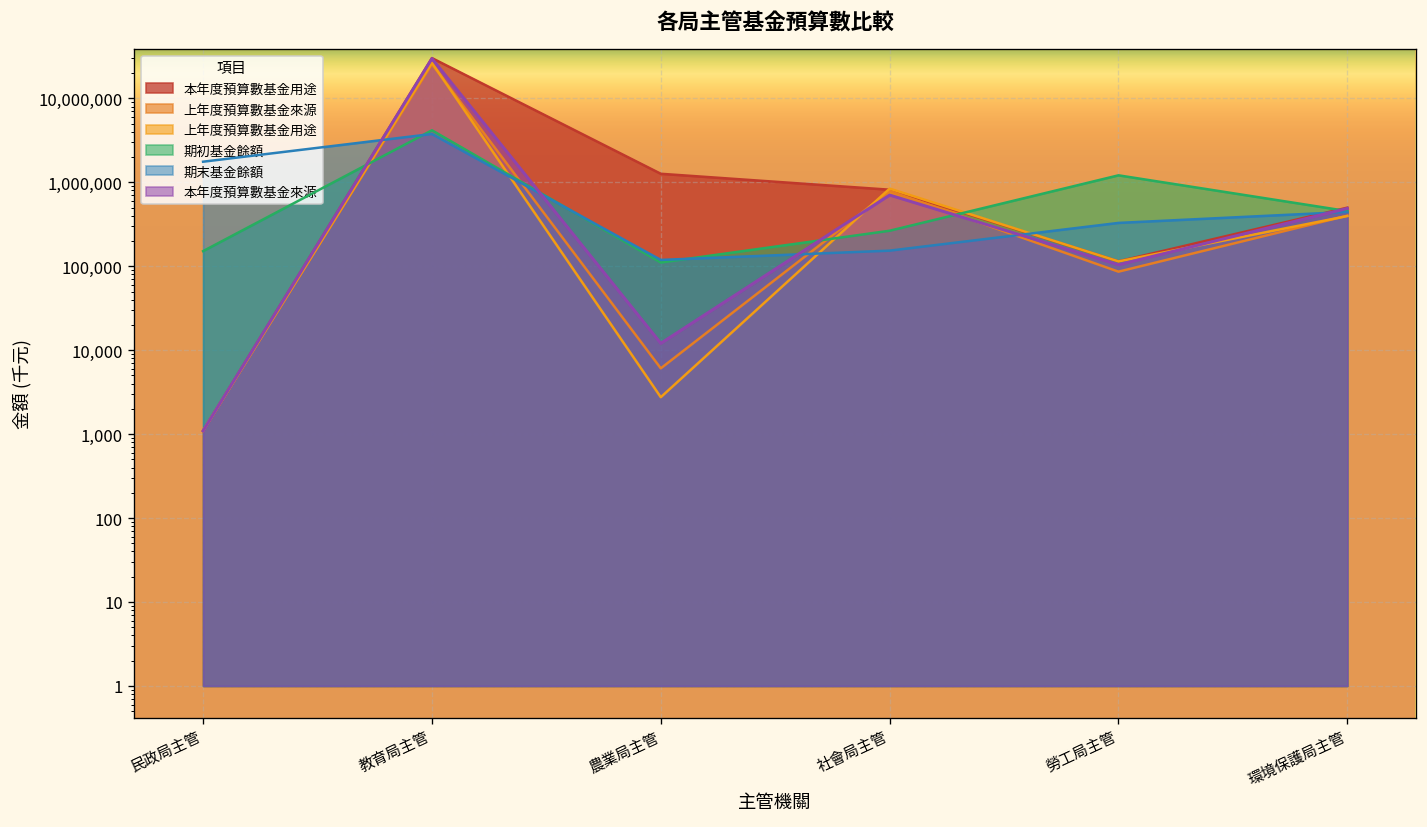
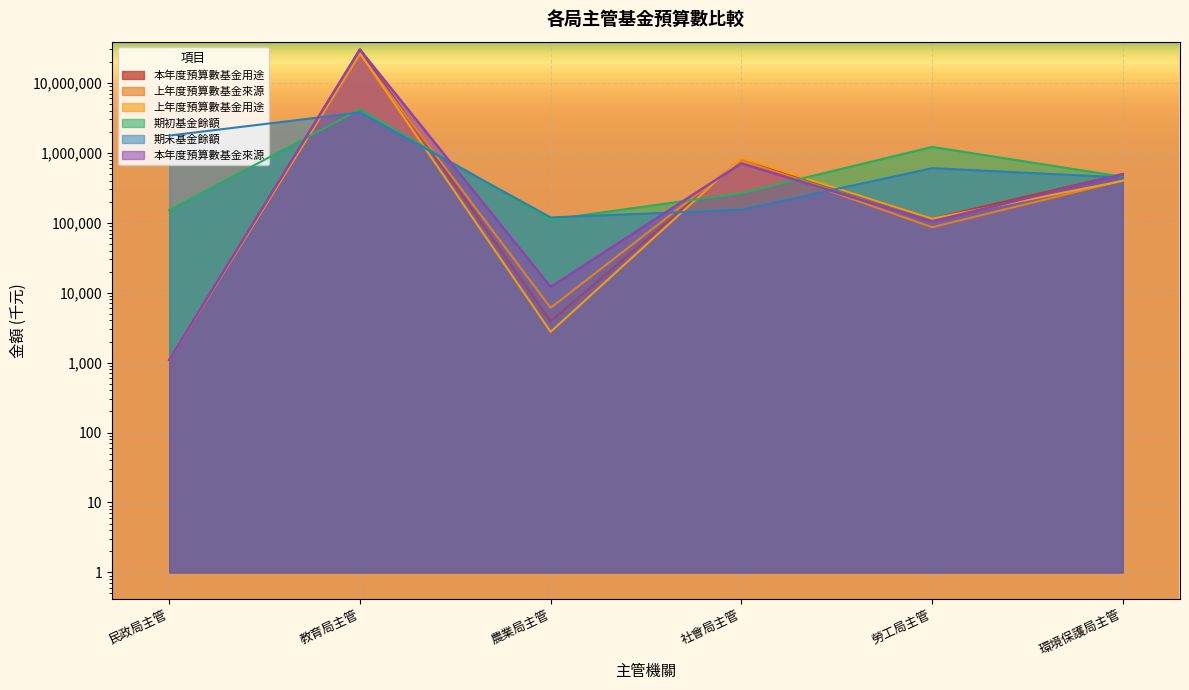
本年度預算數基金用途, 農業局主管: 1,300,000 -> 4,000
期末基金餘額, 勞工局主管: 300,000 -> 600,000
